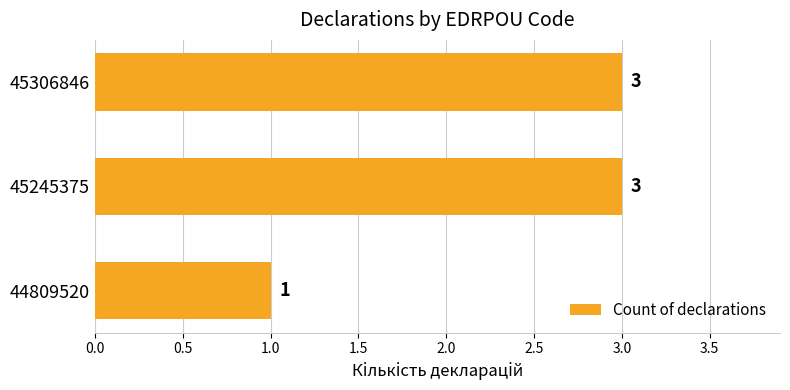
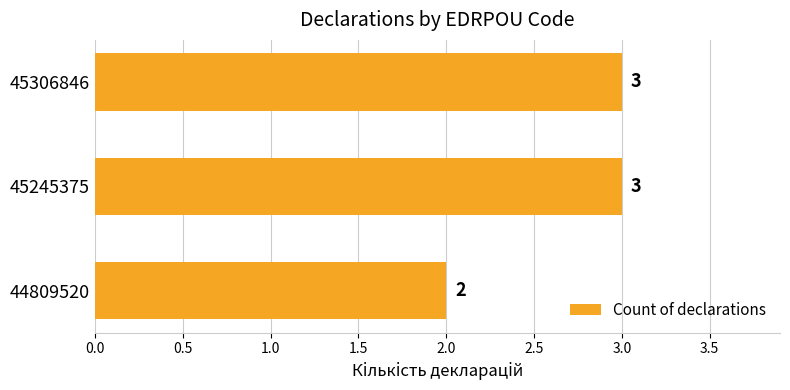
44809520: 1 -> 2
